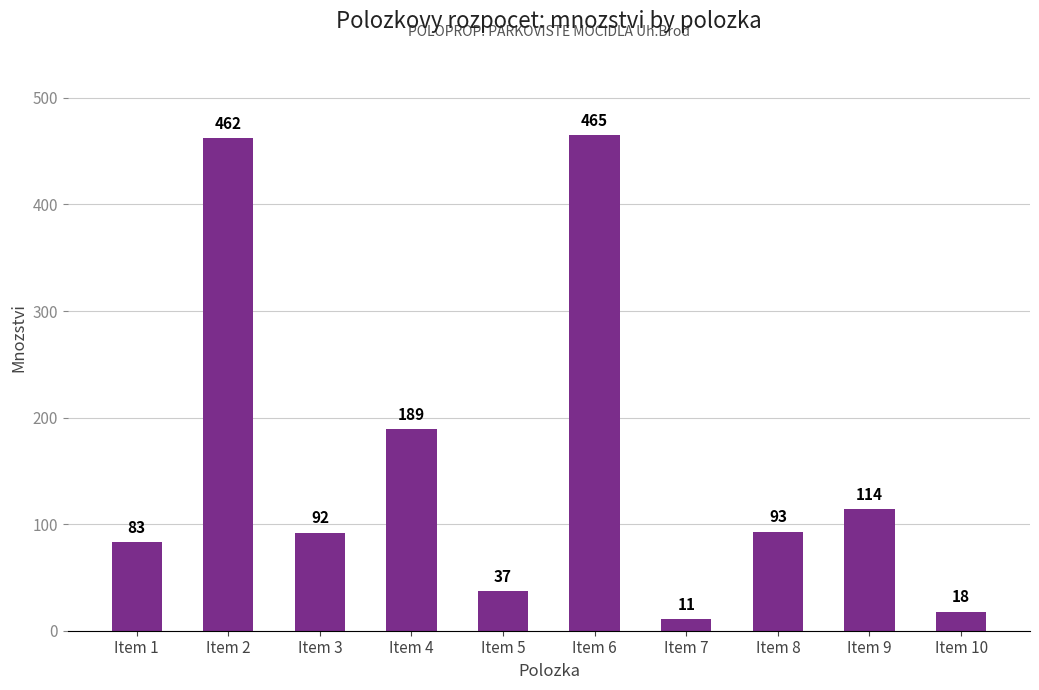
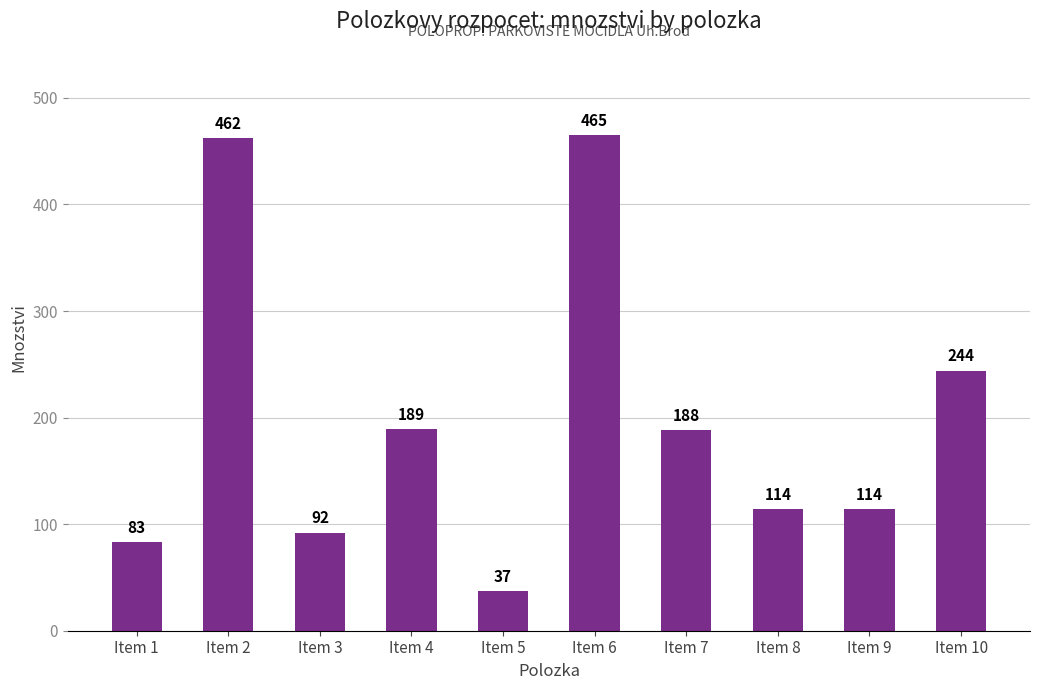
Item 7: 11 -> 188
Item 8: 93 -> 114
Item 10: 18 -> 244
